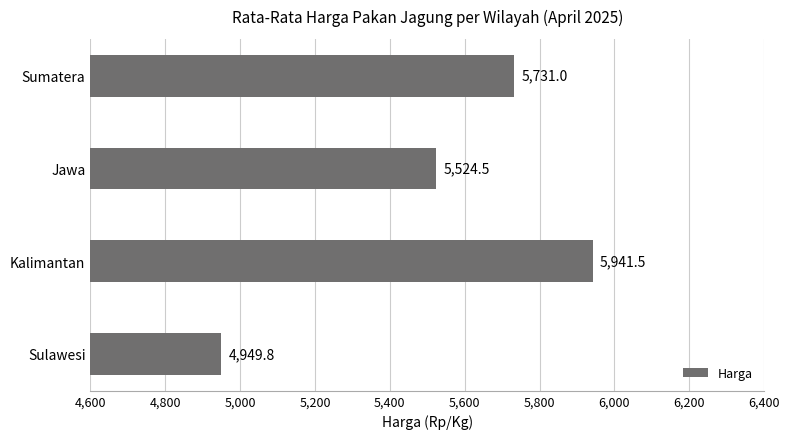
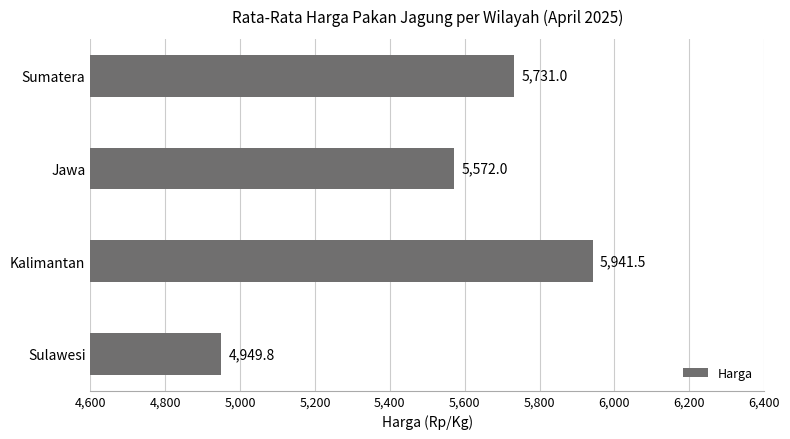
Jawa: 5,524.5 -> 5,572.0
